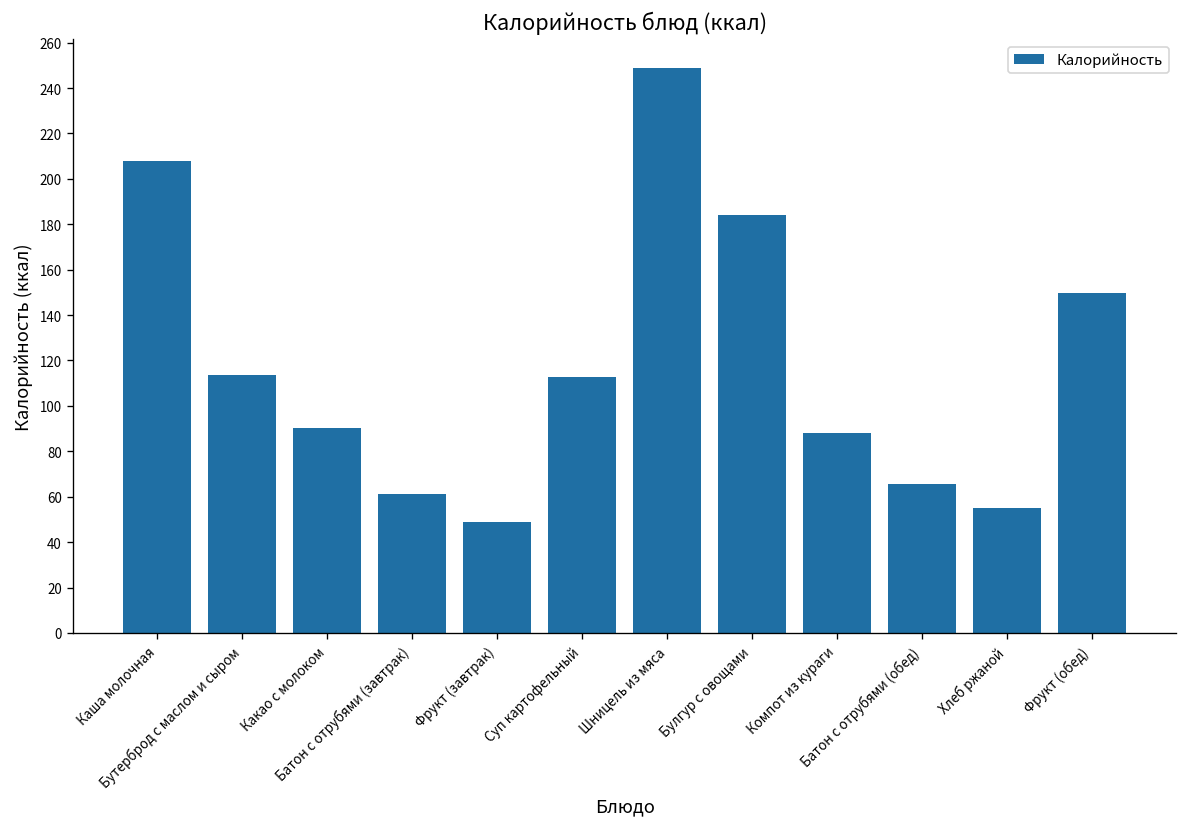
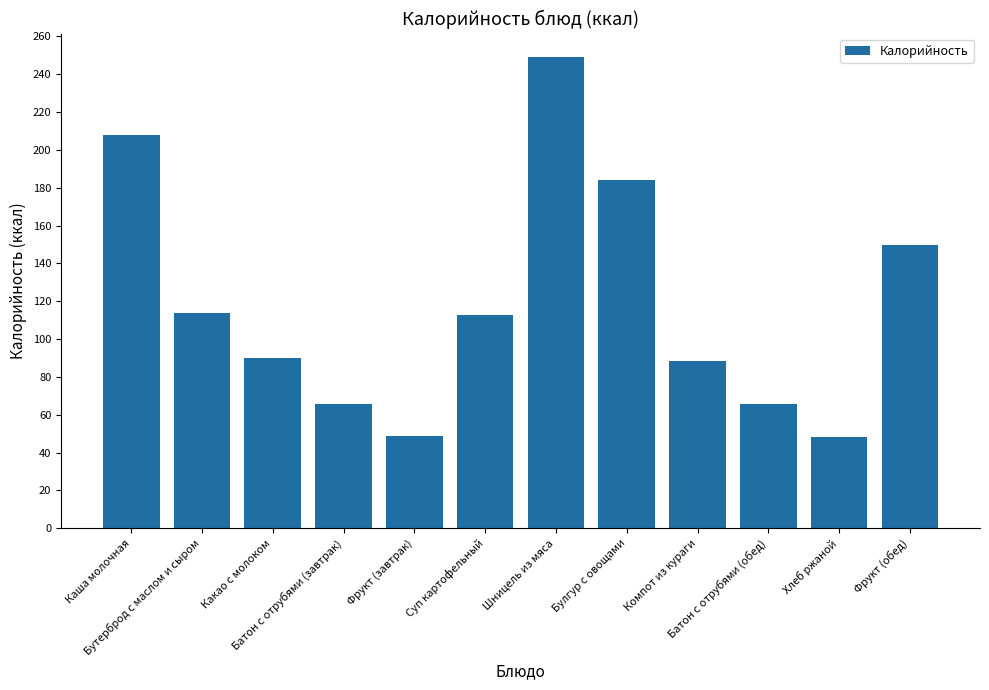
Батон с отрубями (завтрак): 61 -> 66
Хлеб ржаной: 55 -> 48
